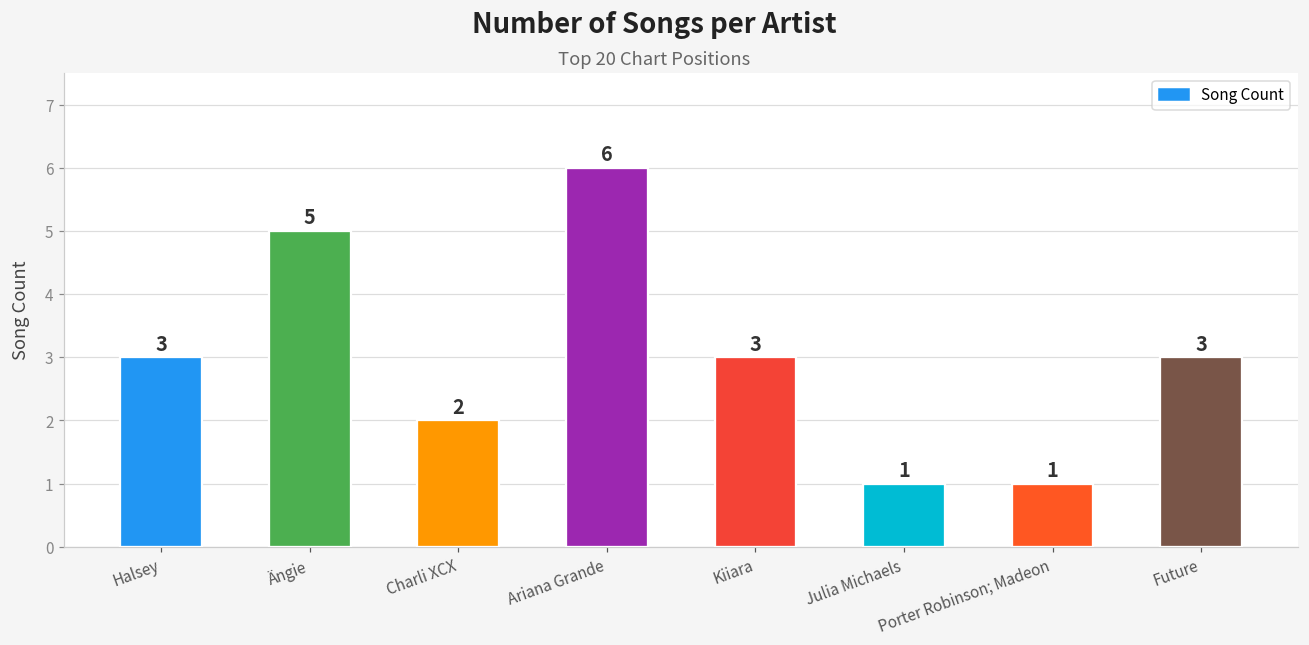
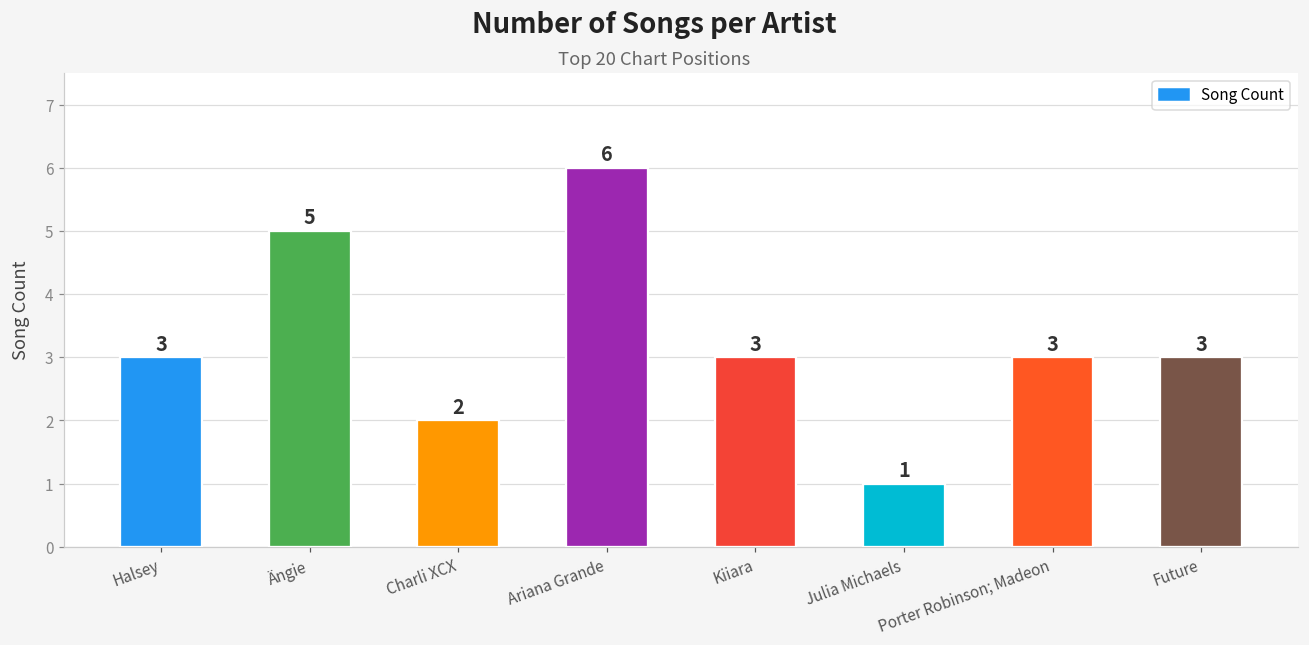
Porter Robinson; Madeon: 1 -> 3
